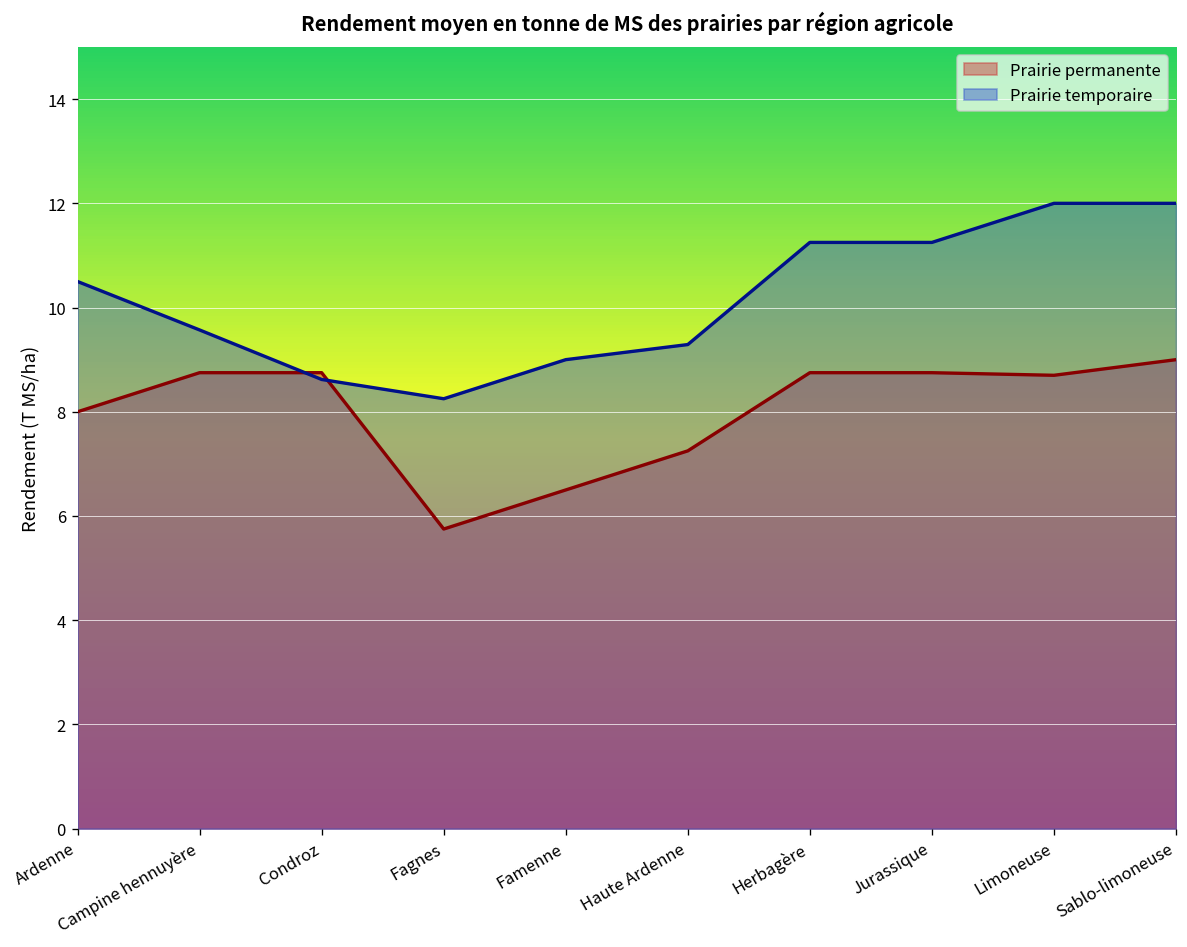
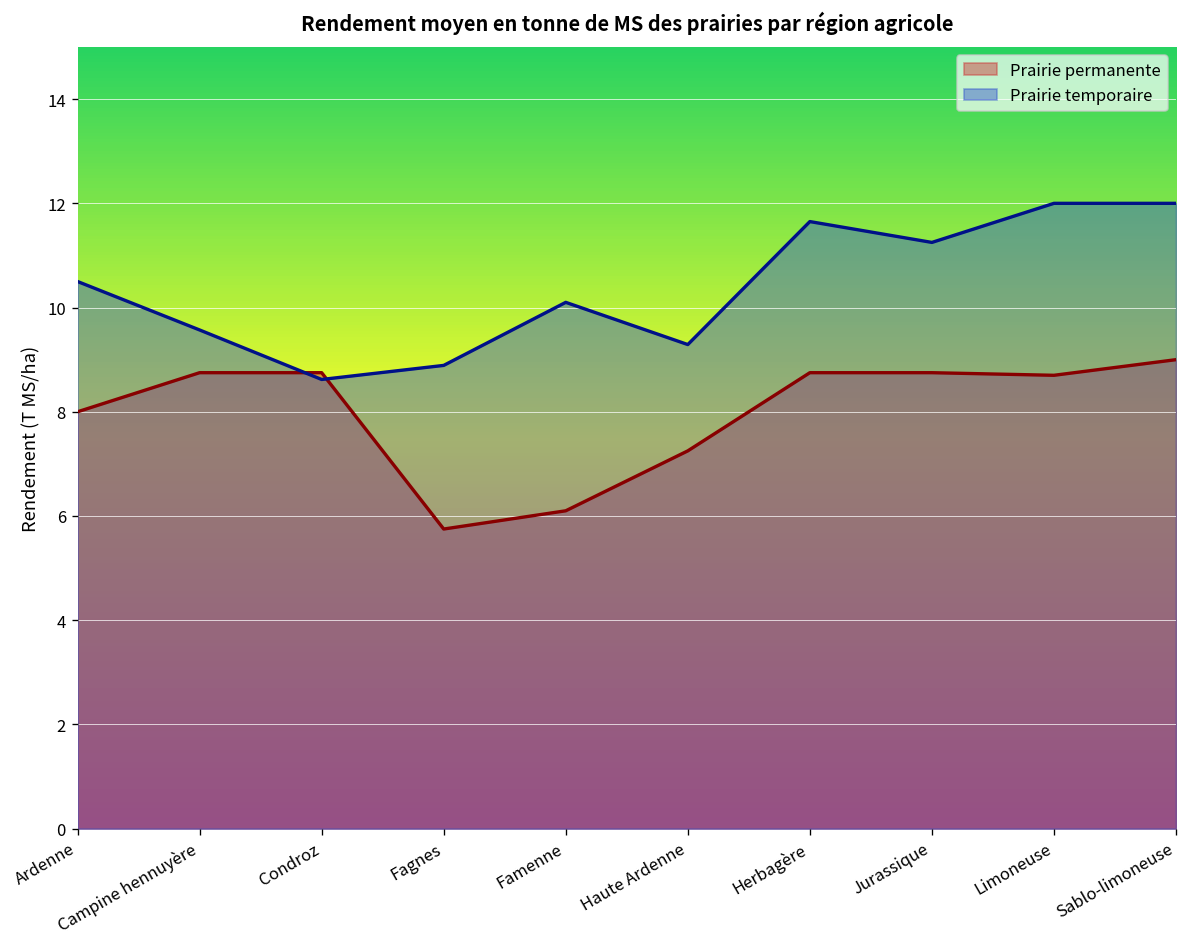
Prairie temporaire, Fagnes: 8.3 -> 8.9
Prairie permanente, Famenne: 6.5 -> 6.1
Prairie temporaire, Famenne: 9.0 -> 10.1
Prairie temporaire, Herbagère: 11.3 -> 11.7
